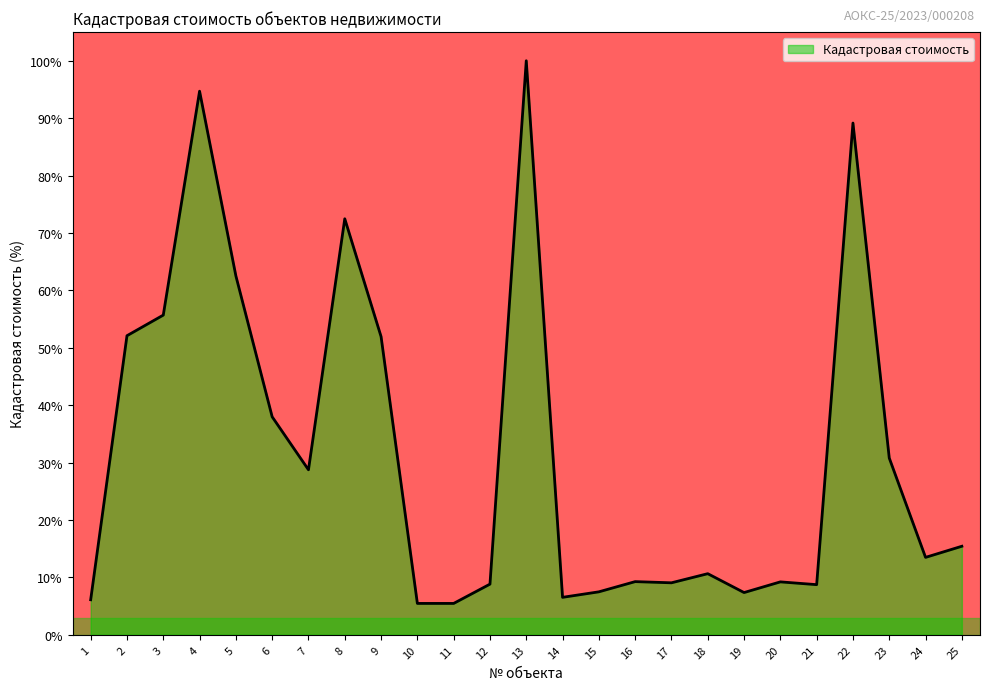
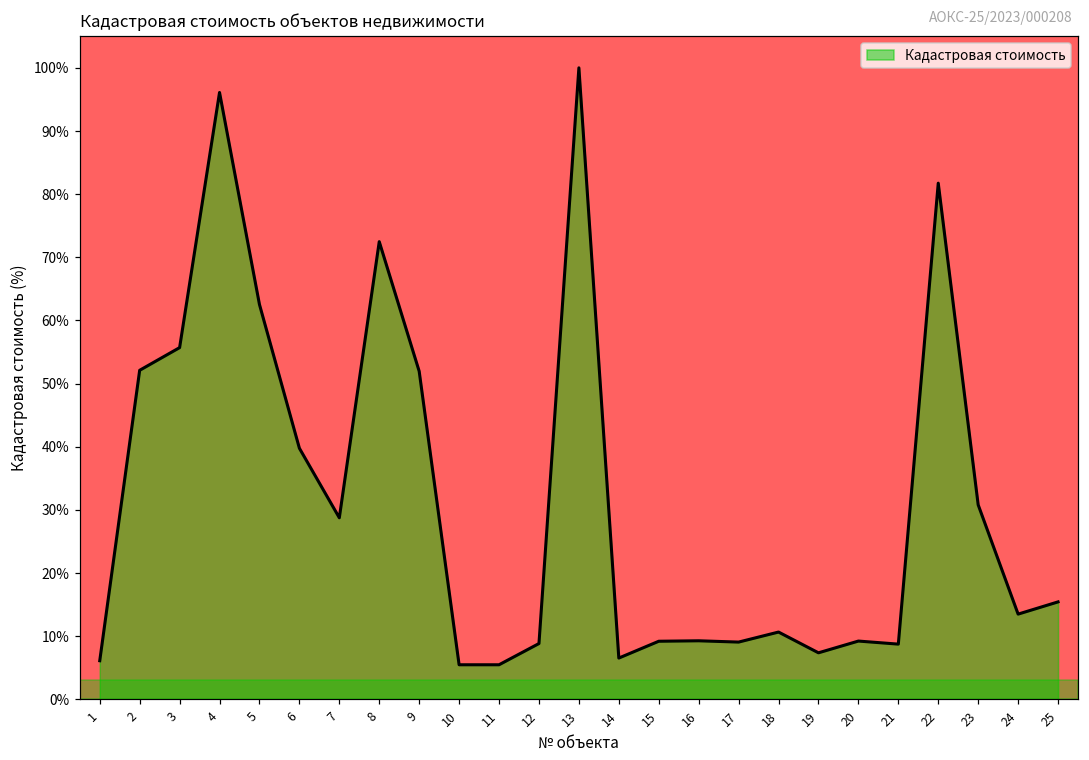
4: 95% -> 96%
6: 38% -> 40%
15: 7% -> 9%
22: 89% -> 82%
